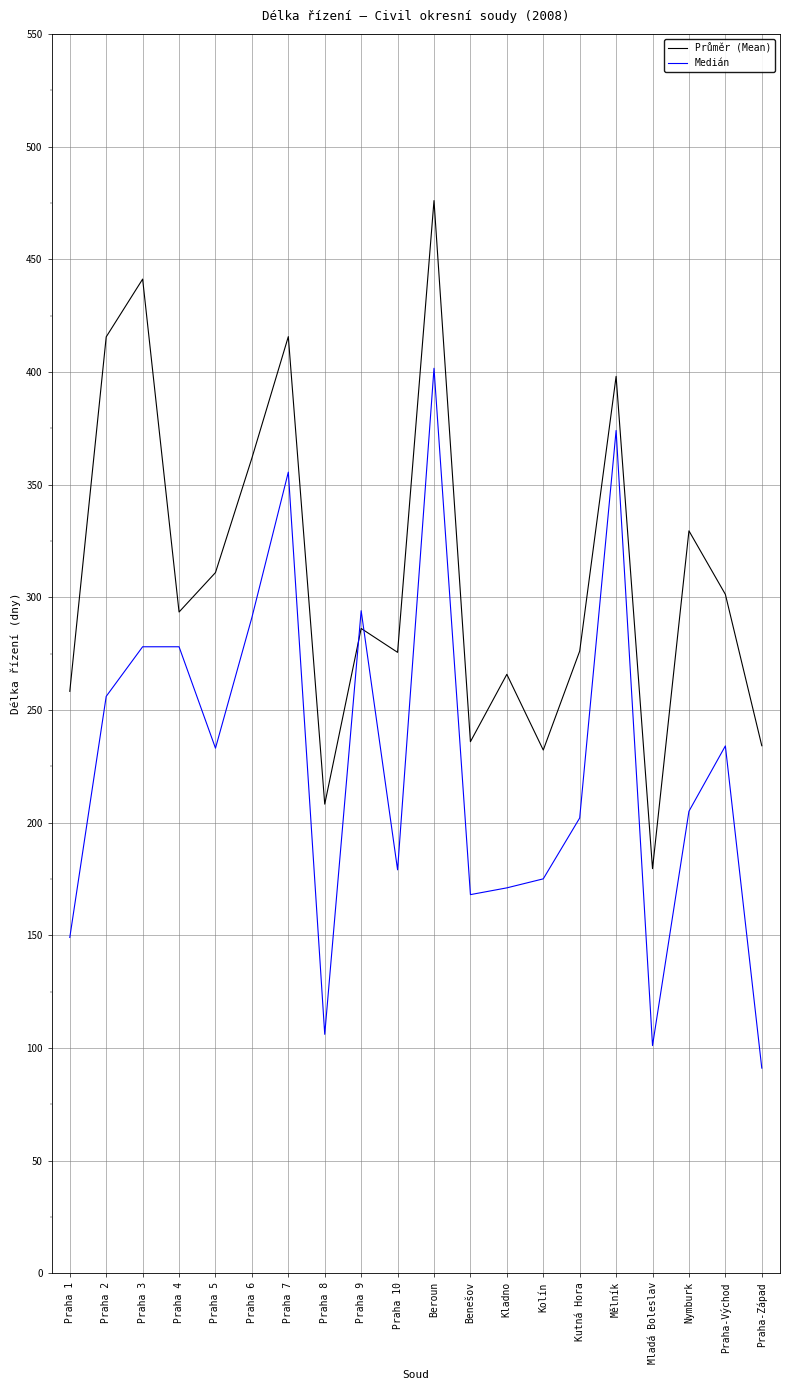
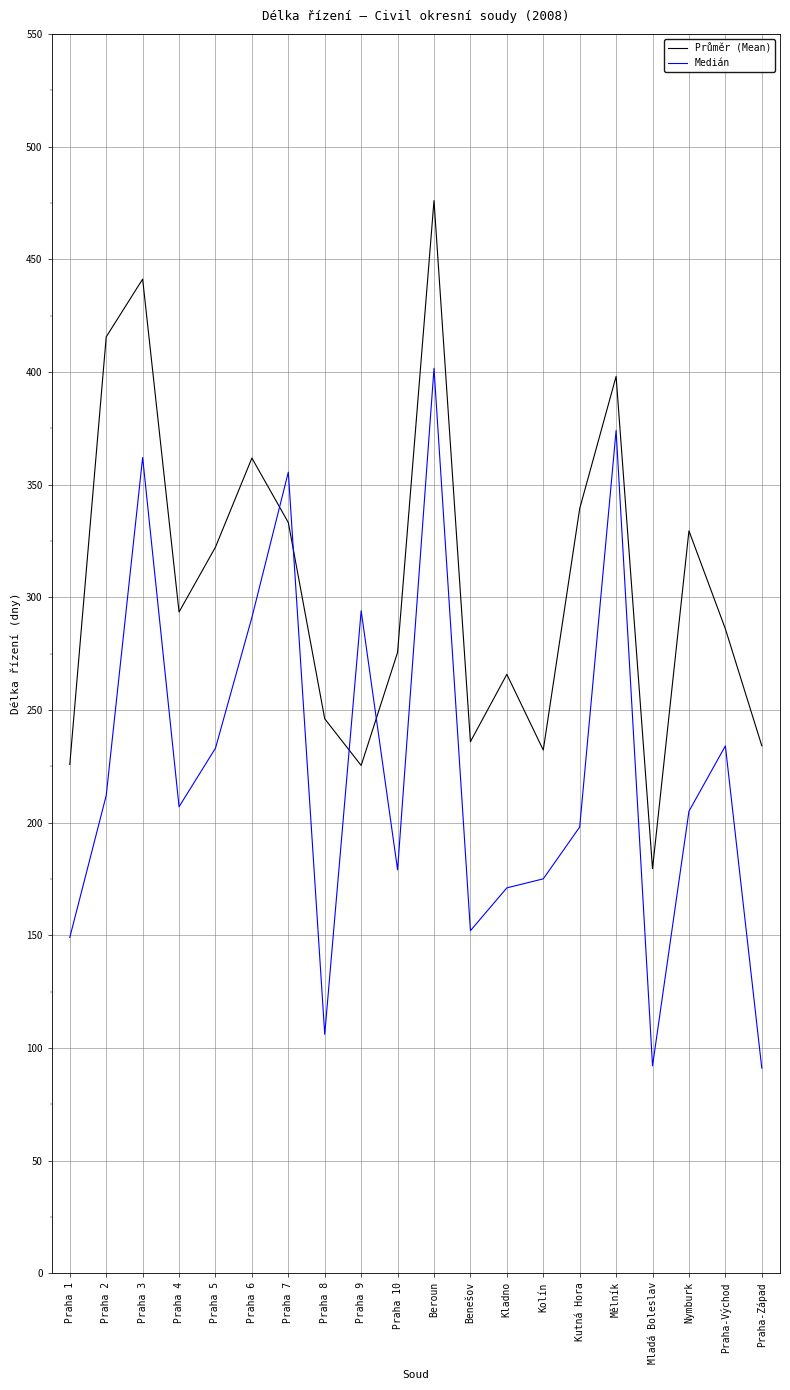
Průměr (Mean), Praha 1: 258 -> 226
Medián, Praha 2: 256 -> 212
Medián, Praha 3: 278 -> 362
Medián, Praha 4: 278 -> 207
Průměr (Mean), Praha 5: 311 -> 322
Průměr (Mean), Praha 7: 416 -> 333
Průměr (Mean), Praha 8: 208 -> 246
Průměr (Mean), Praha 9: 286 -> 225
Medián, Benešov: 168 -> 152
Průměr (Mean), Kutná Hora: 276 -> 339
Medián, Kutná Hora: 202 -> 198
Medián, Mladá Boleslav: 101 -> 92
Průměr (Mean), Praha-Východ: 301 -> 286
